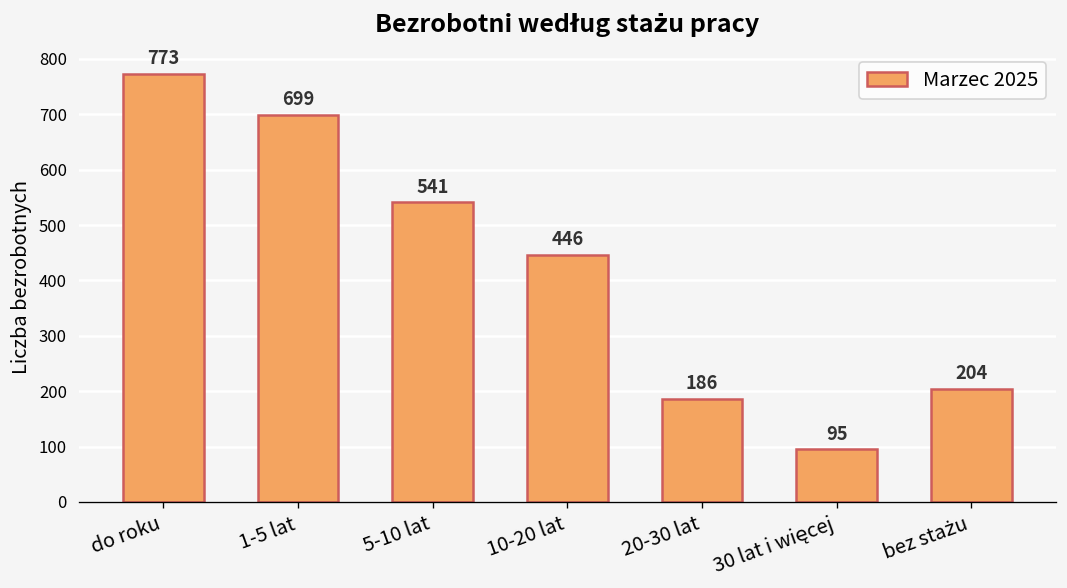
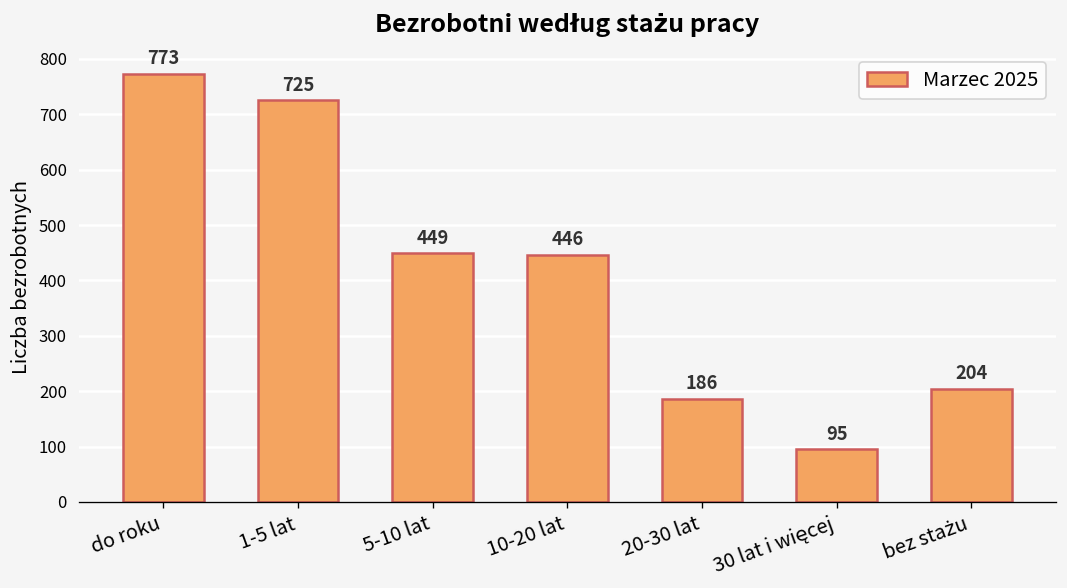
1-5 lat: 699 -> 725
5-10 lat: 541 -> 449
